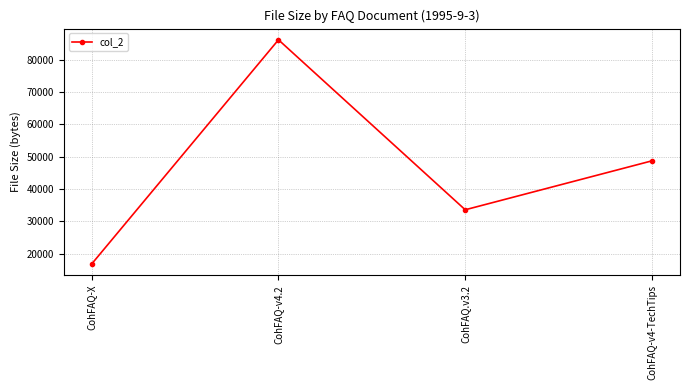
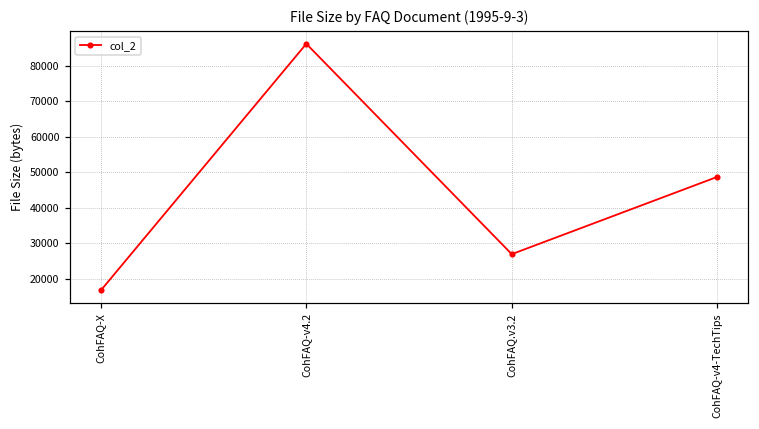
CohFAQ.v3.2: 34000 -> 27000
